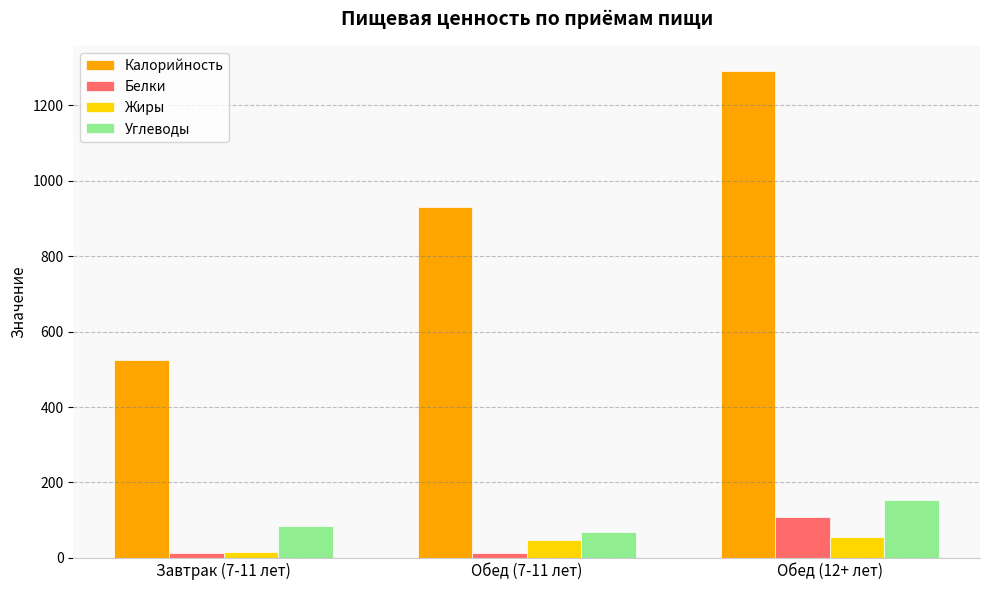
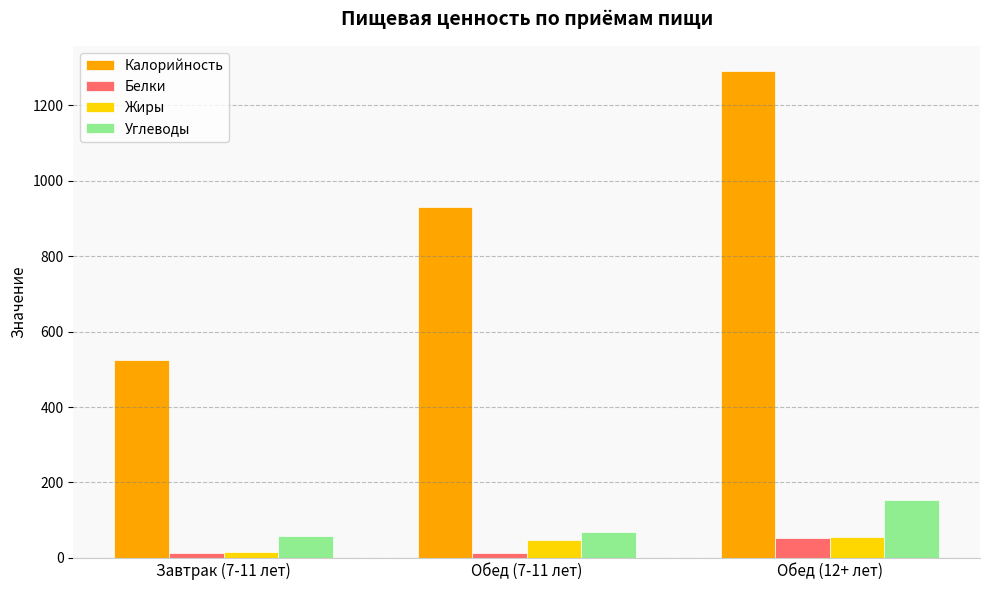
Углеводы, Завтрак (7-11 лет): 80 -> 60
Белки, Обед (12+ лет): 110 -> 50
